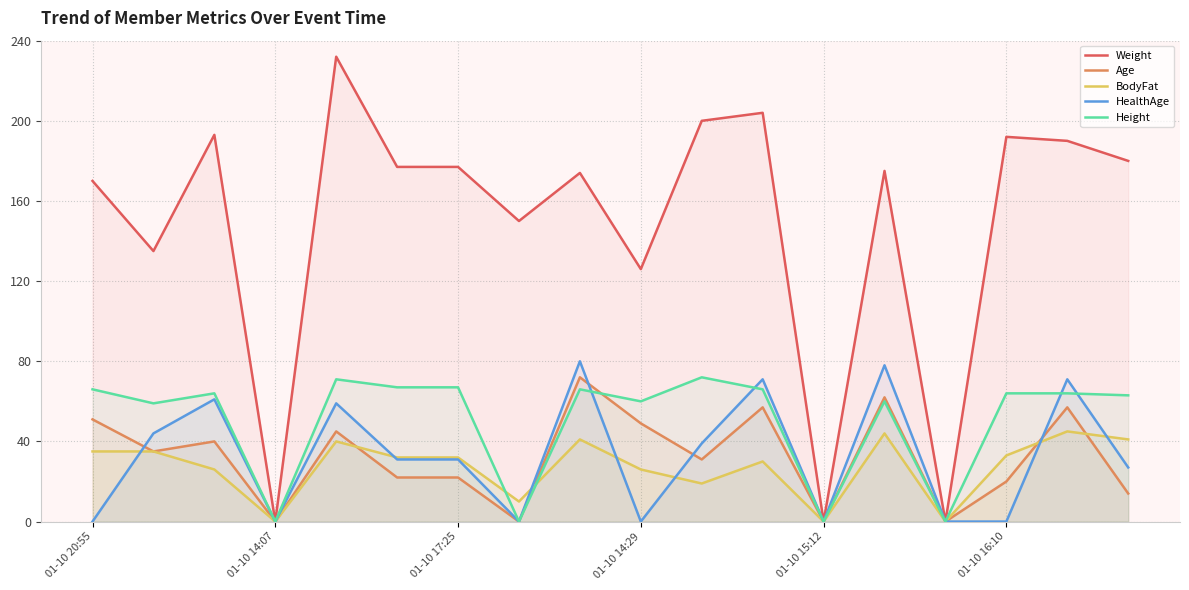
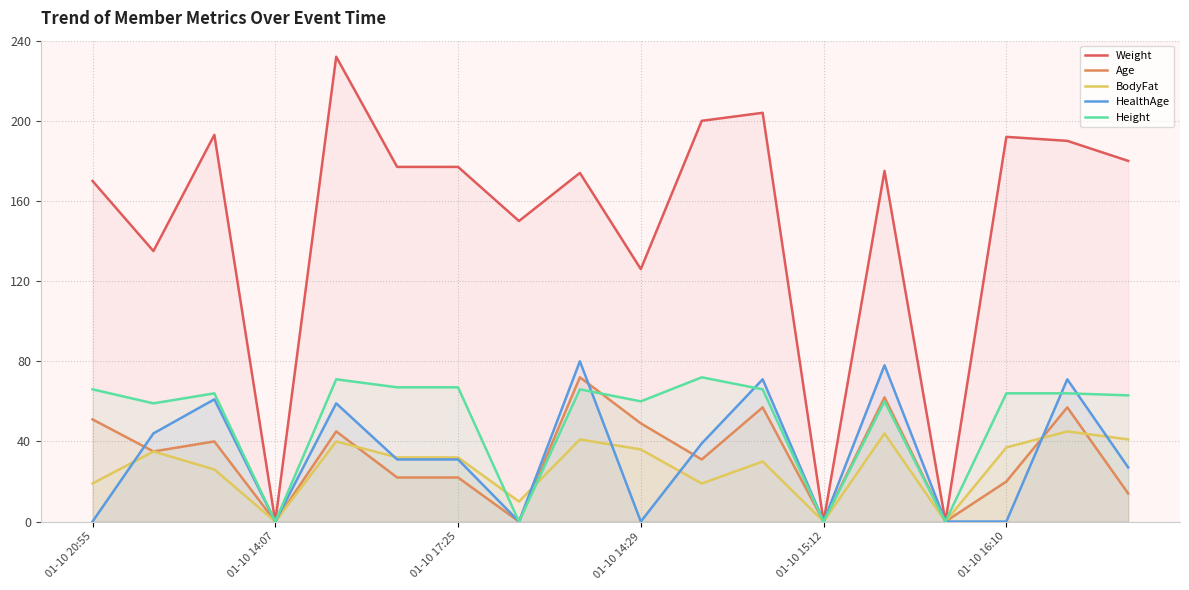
BodyFat, 01-10 20:55: 35 -> 19
BodyFat, 01-10 14:29: 26 -> 36
BodyFat, 01-10 16:10: 33 -> 37
